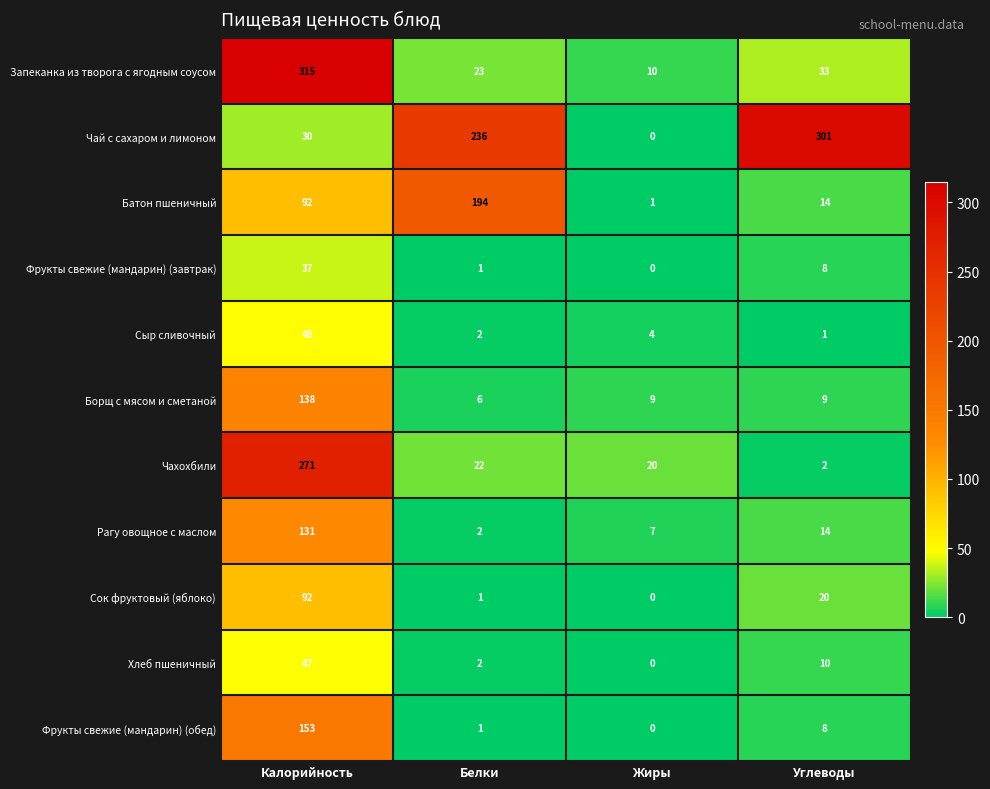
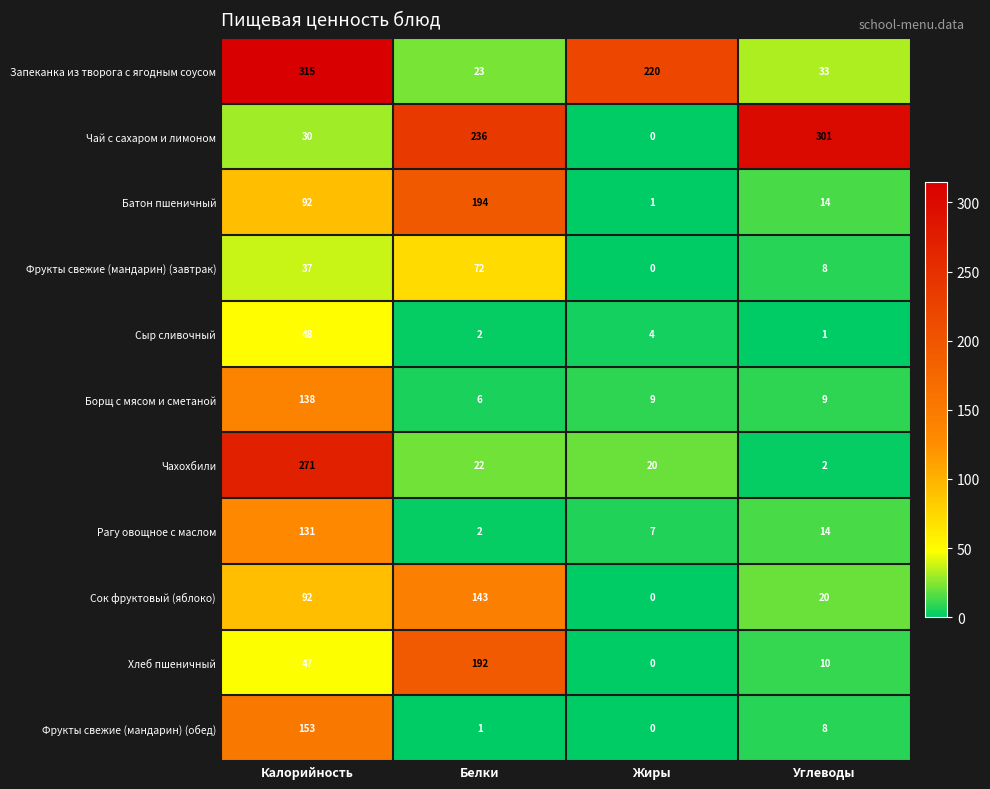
Запеканка из творога с ягодным соусом, Жиры: 10 -> 220
Фрукты свежие (мандарин) (завтрак), Белки: 1 -> 72
Сок фруктовый (яблоко), Белки: 1 -> 143
Хлеб пшеничный, Белки: 2 -> 192
